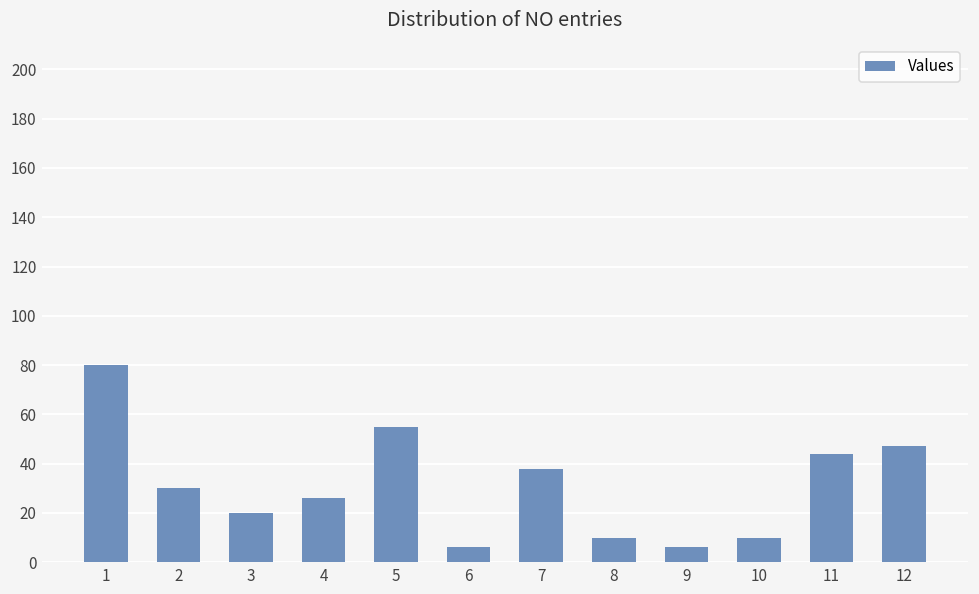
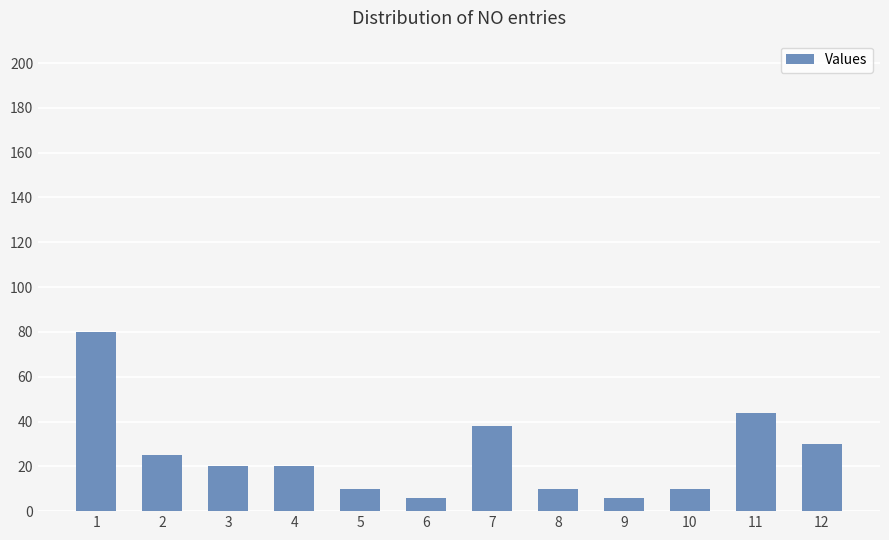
2: 30 -> 25
4: 26 -> 20
5: 55 -> 10
12: 47 -> 30
